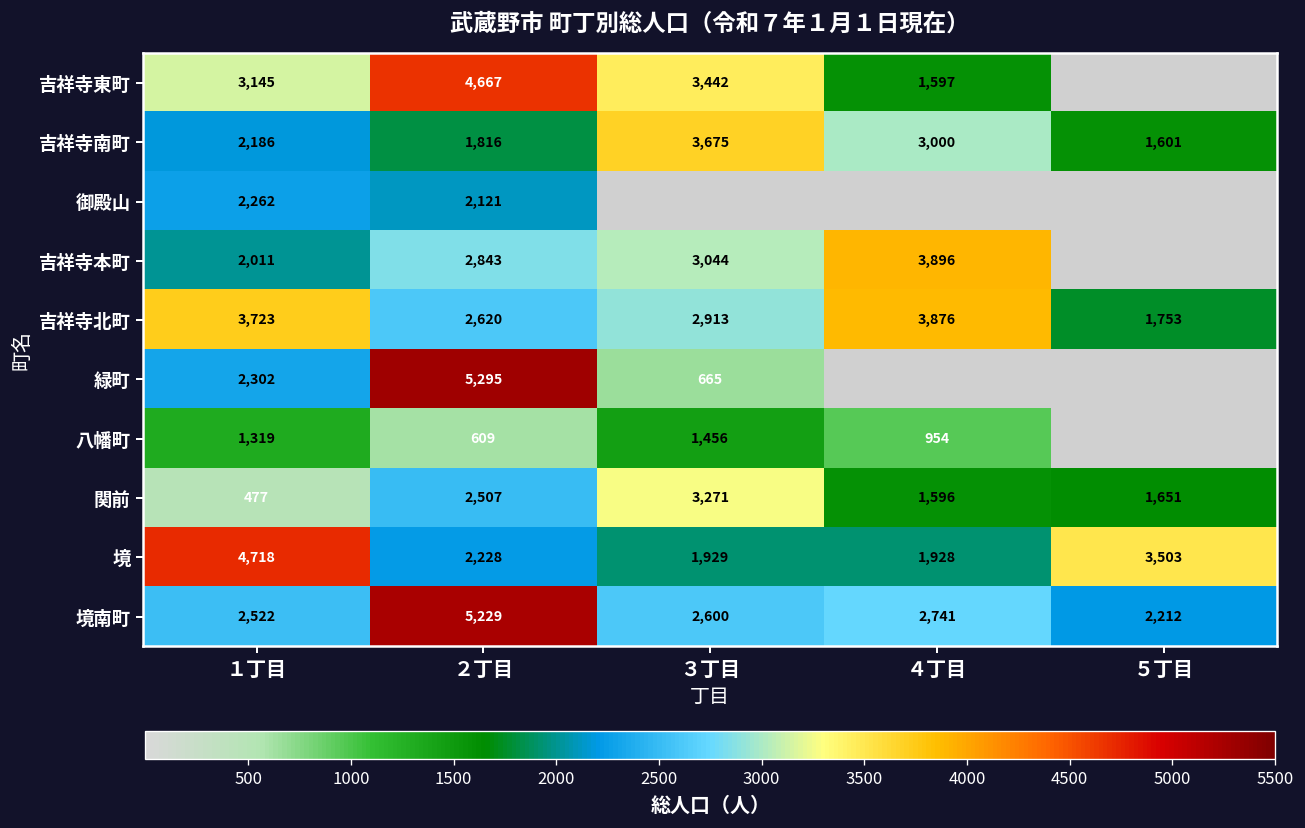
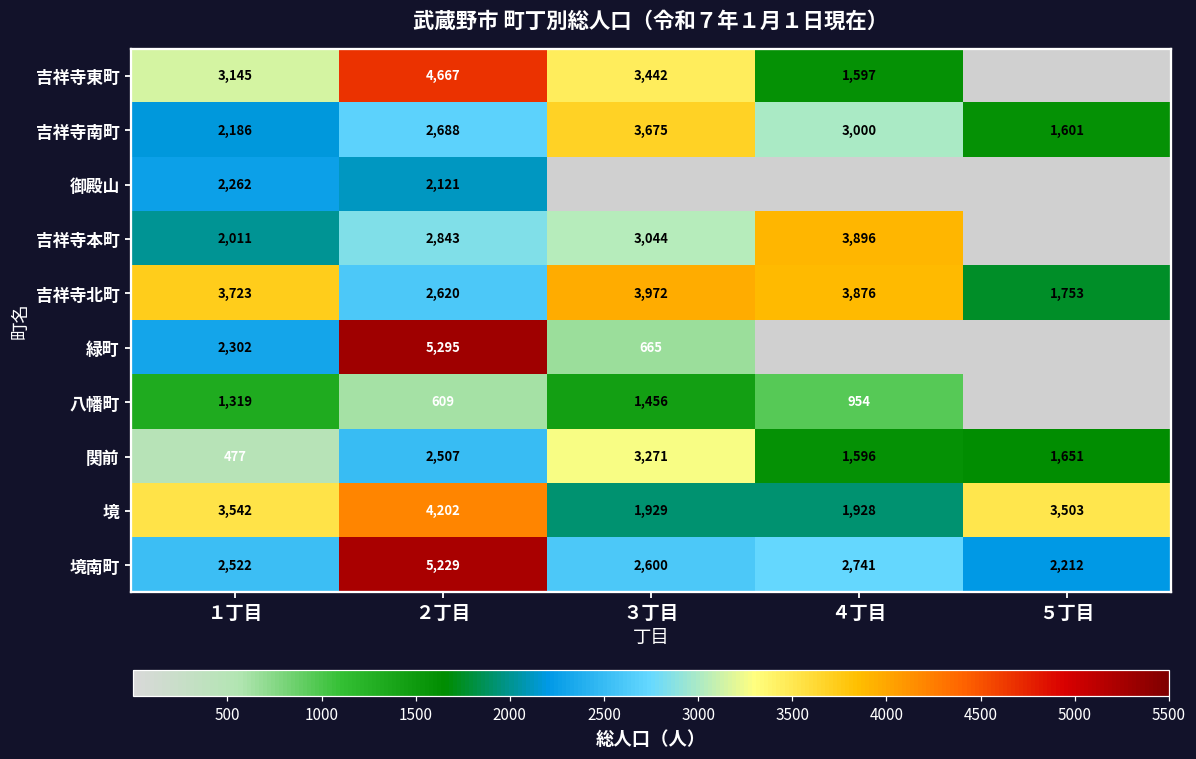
吉祥寺南町, ２丁目: 1,816 -> 2,688
吉祥寺北町, ３丁目: 2,913 -> 3,972
境, １丁目: 4,718 -> 3,542
境, ２丁目: 2,228 -> 4,202
